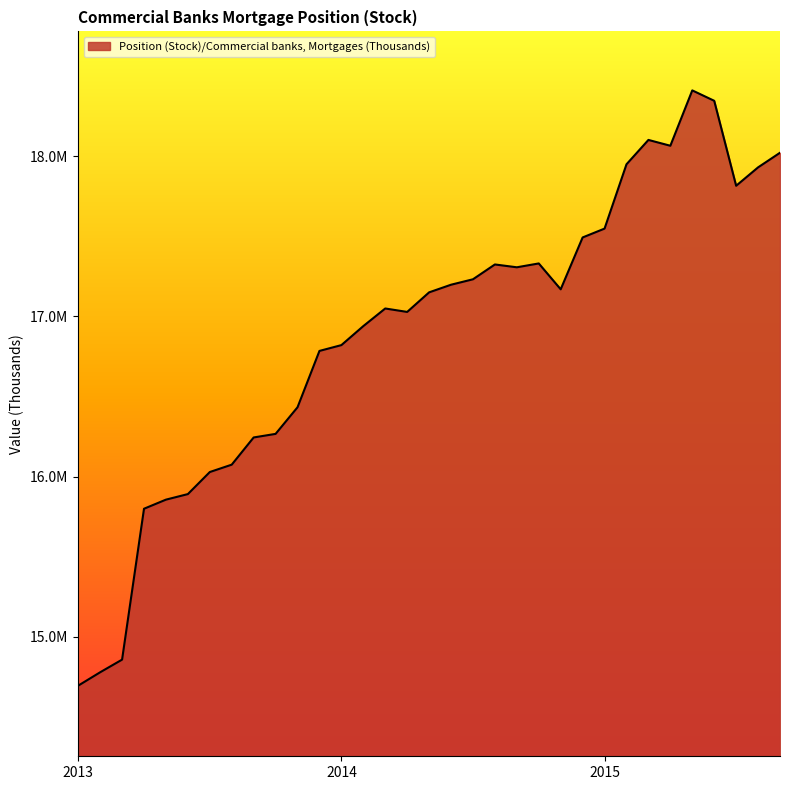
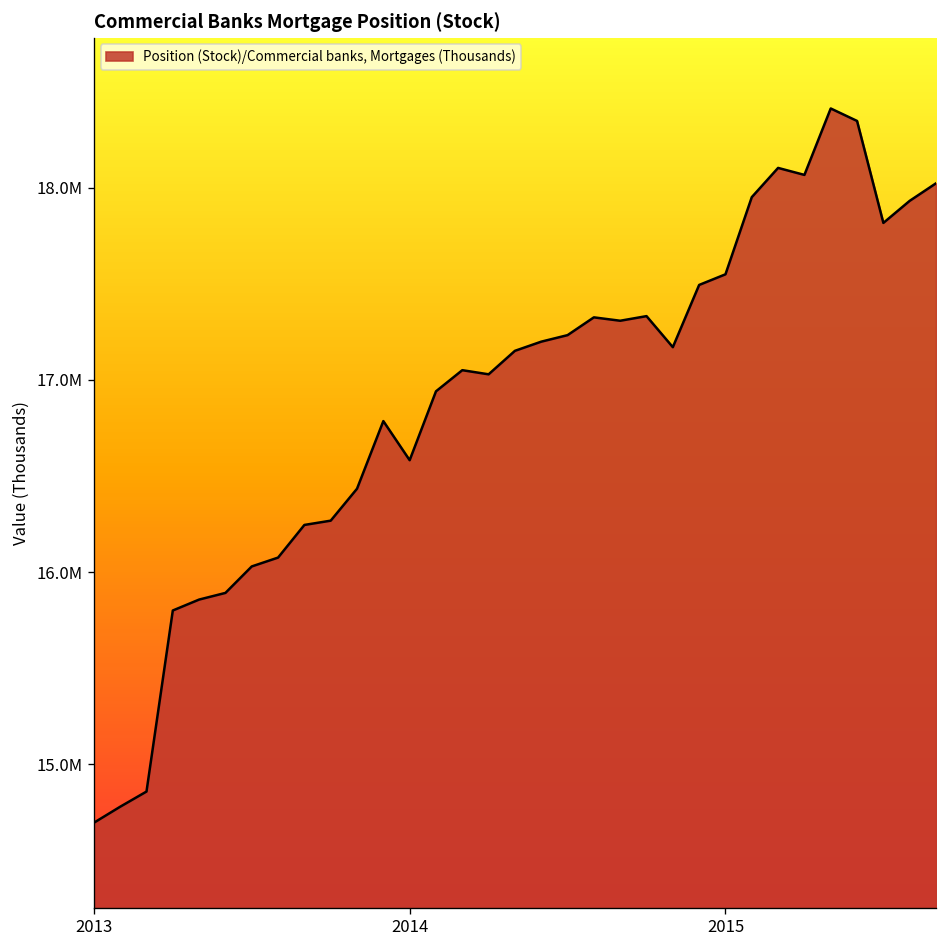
2014: 16820000 -> 16580000
